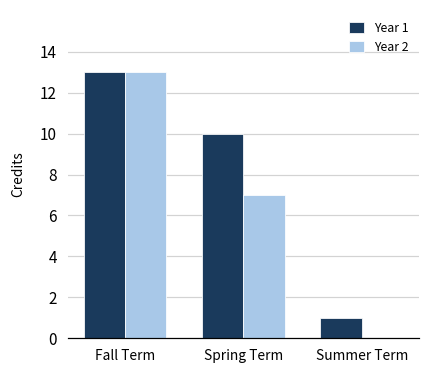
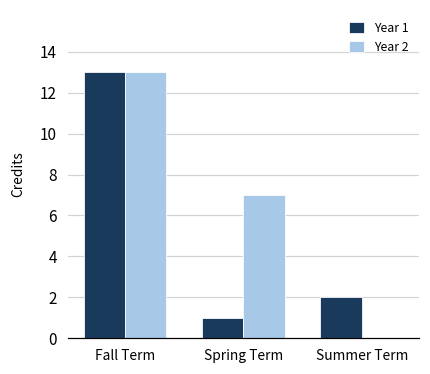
Year 1, Spring Term: 10 -> 1
Year 1, Summer Term: 1 -> 2
